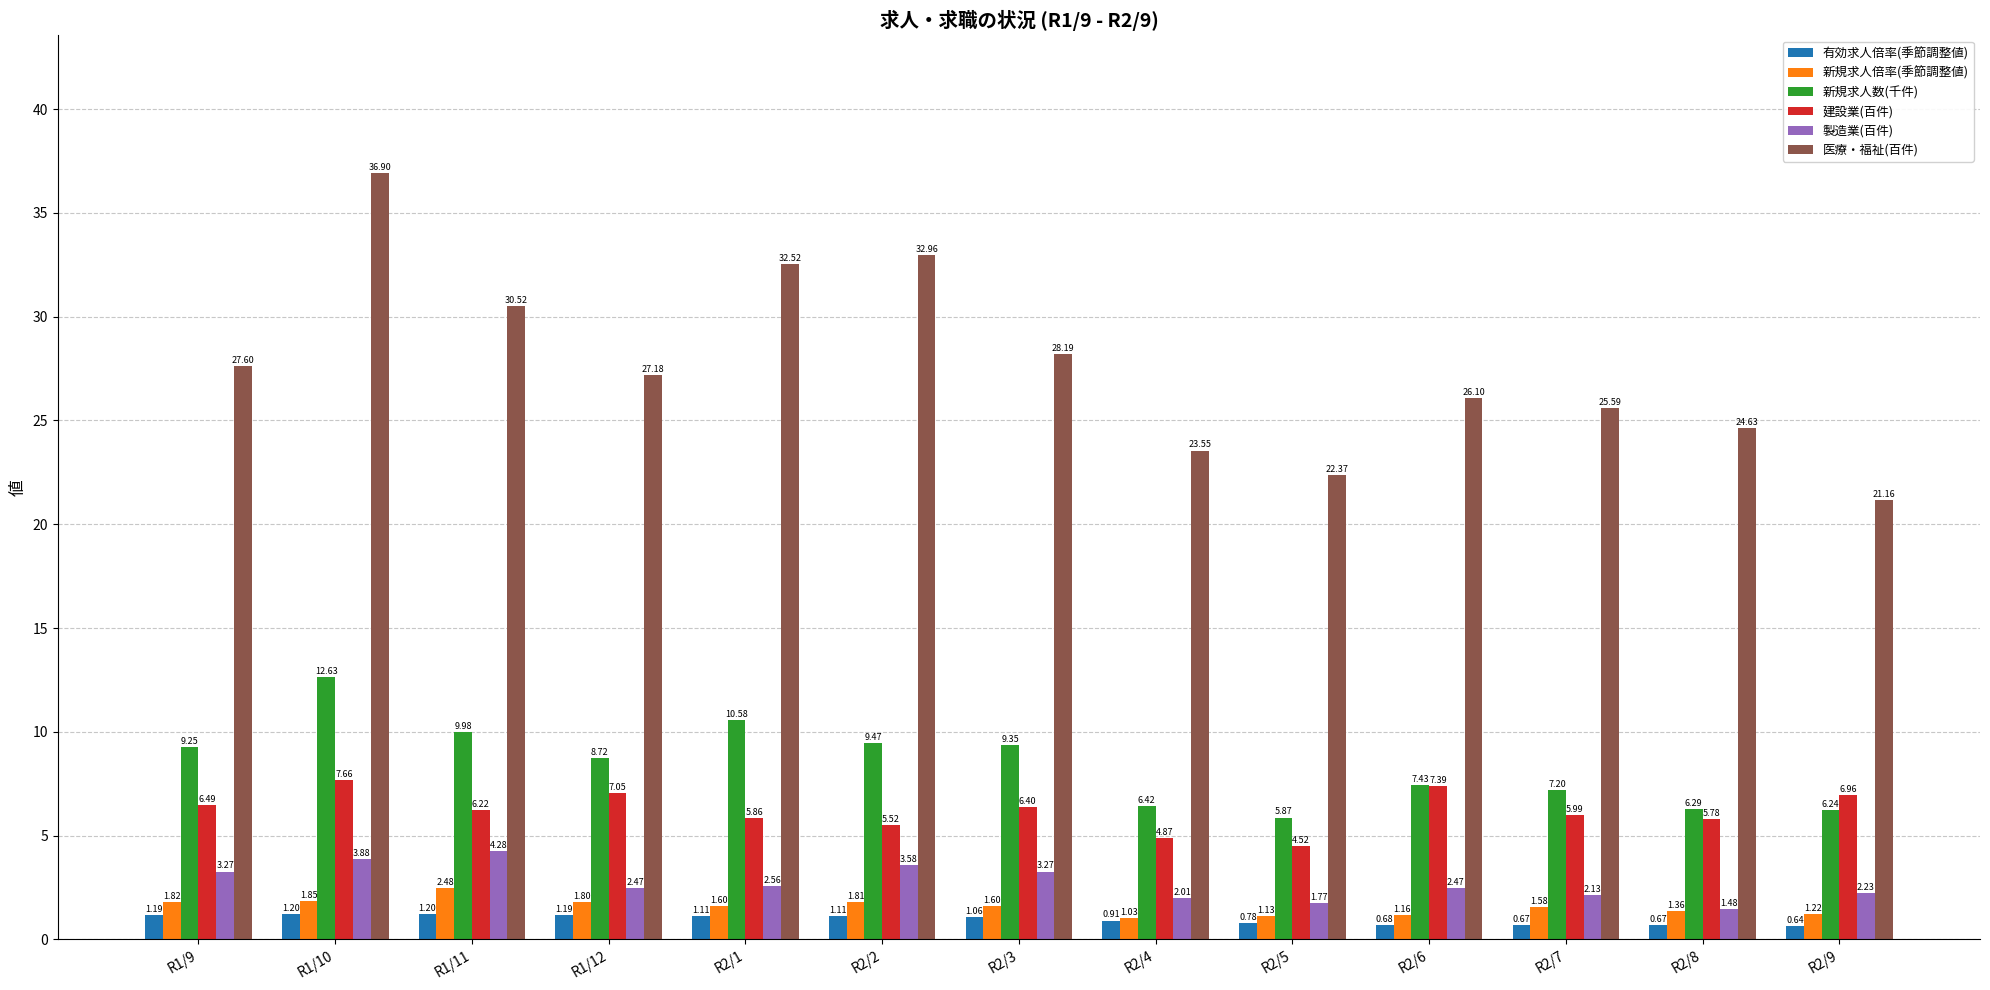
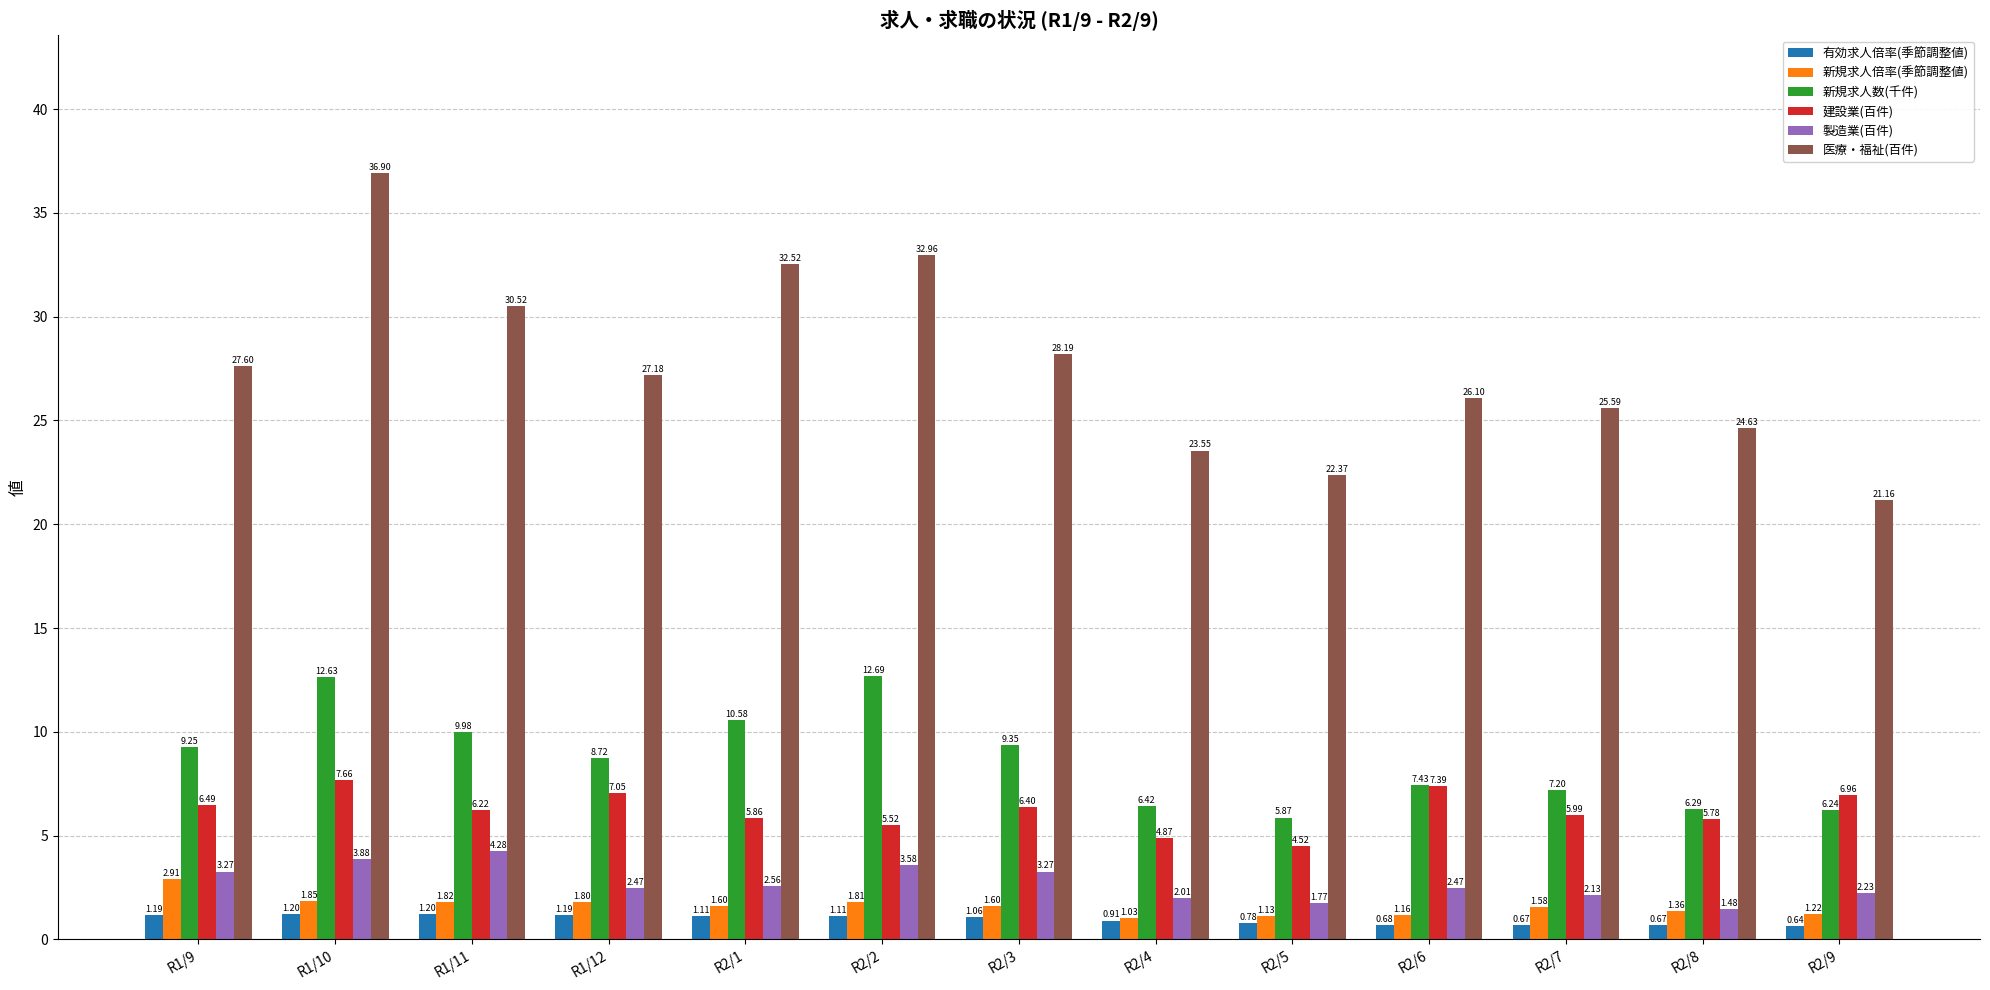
新規求人倍率(季節調整値), R1/9: 1.82 -> 2.91
新規求人倍率(季節調整値), R1/11: 2.48 -> 1.82
新規求人数(千件), R2/2: 9.47 -> 12.69
